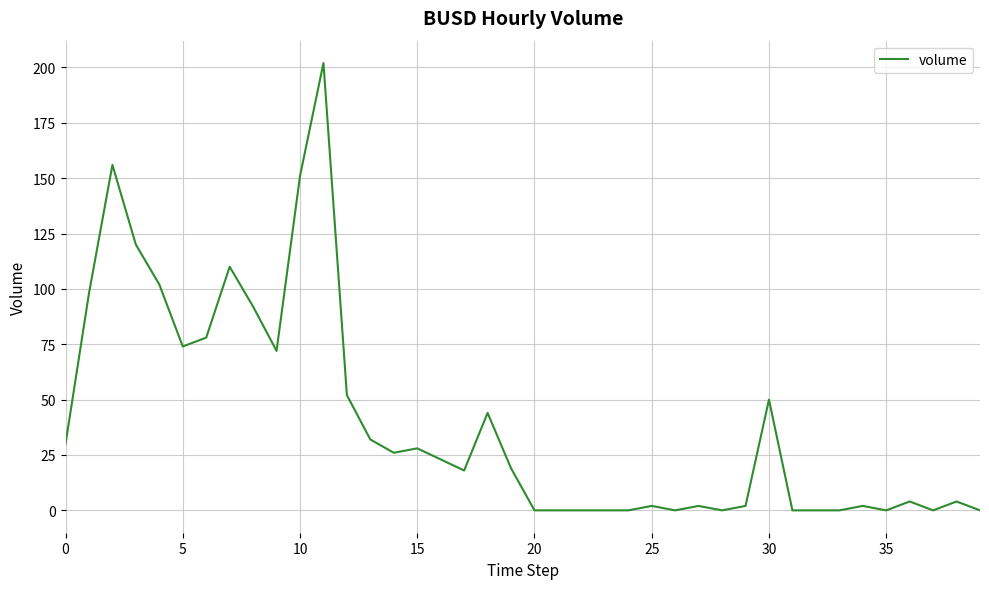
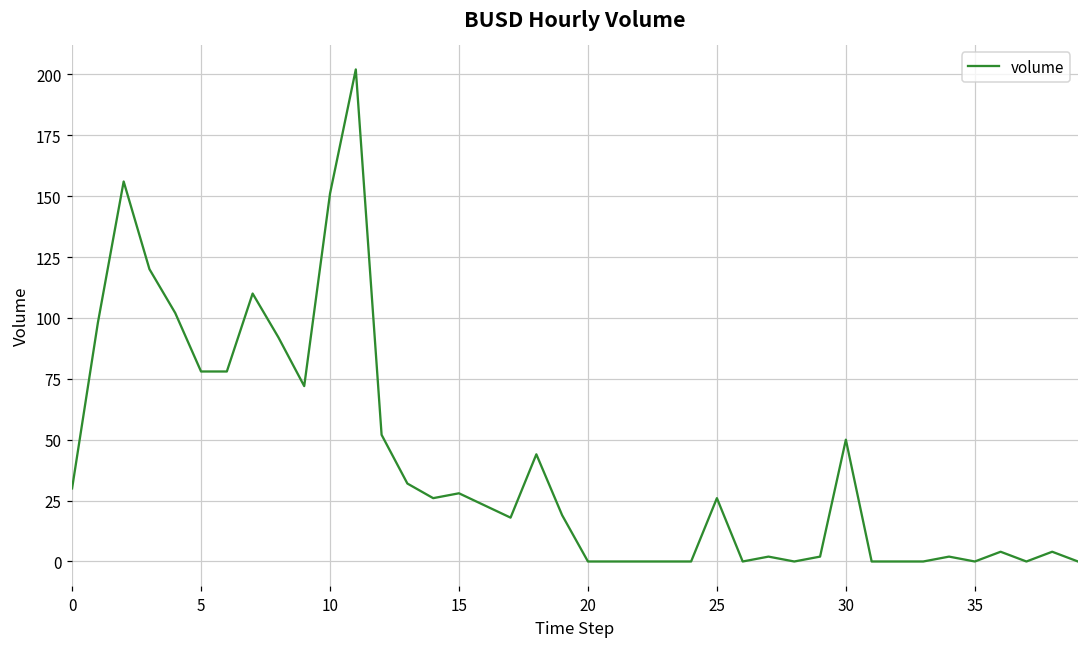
5: 74 -> 78
25: 2 -> 26
